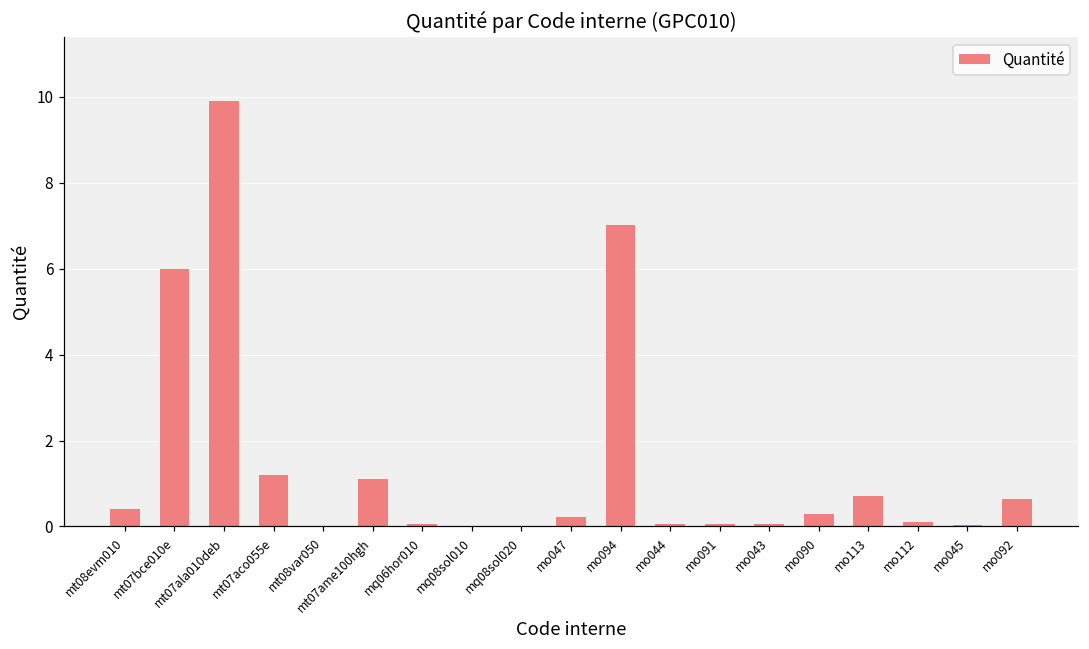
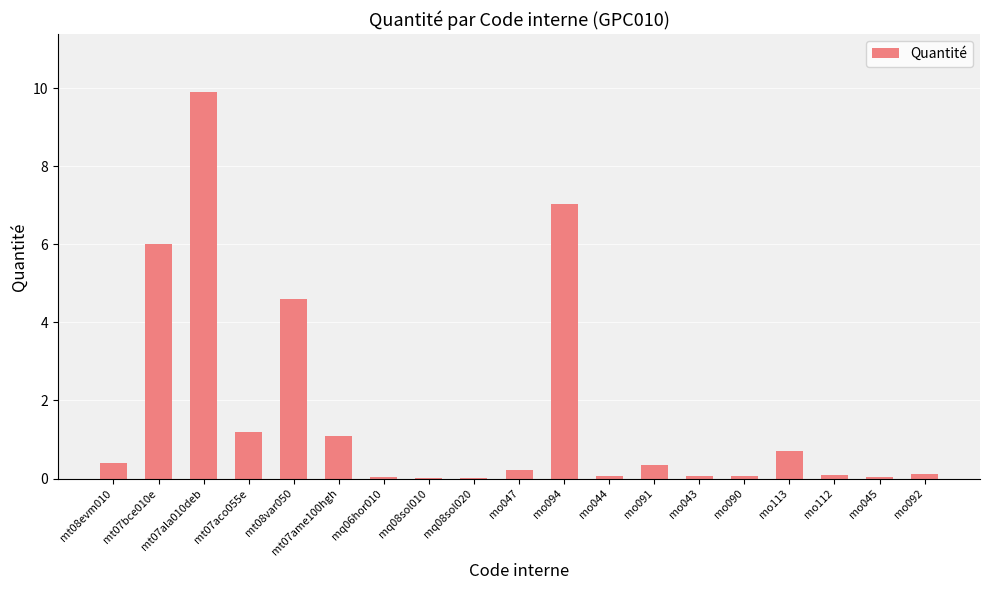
mt08var050: 0.0 -> 4.6
mo091: 0.1 -> 0.4
mo090: 0.3 -> 0.1
mo092: 0.6 -> 0.1
